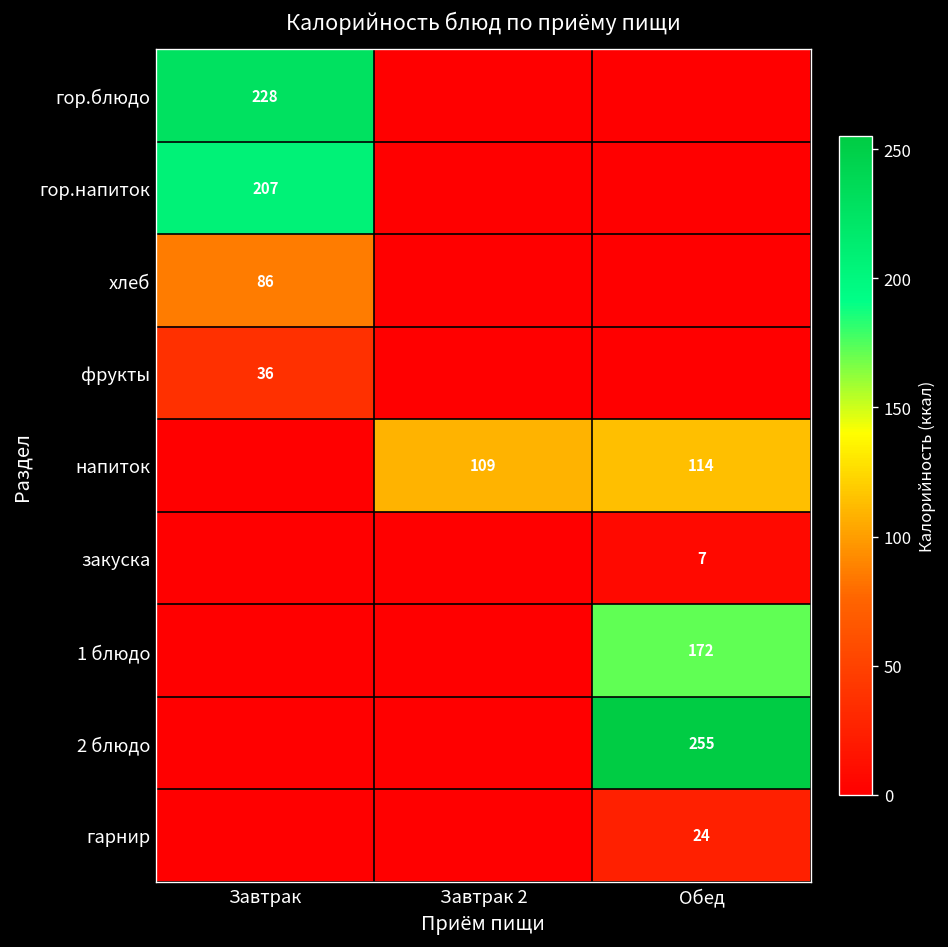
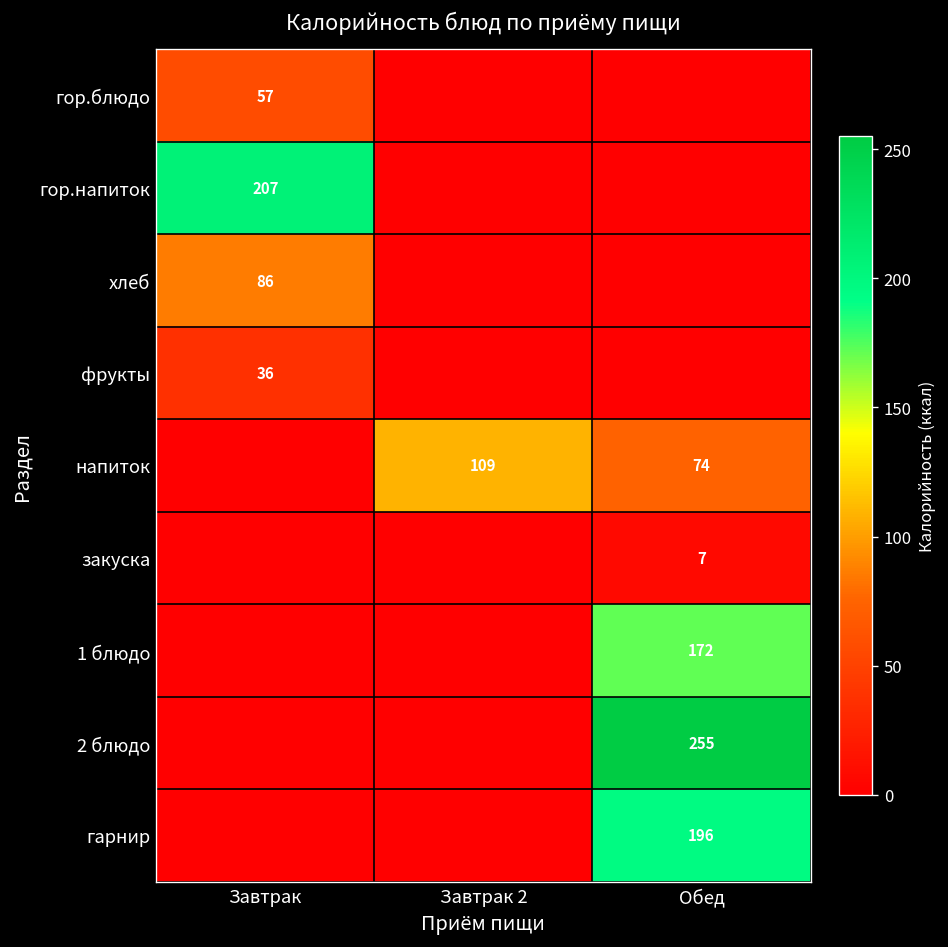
гор.блюдо, Завтрак: 228 -> 57
напиток, Обед: 114 -> 74
гарнир, Обед: 24 -> 196
